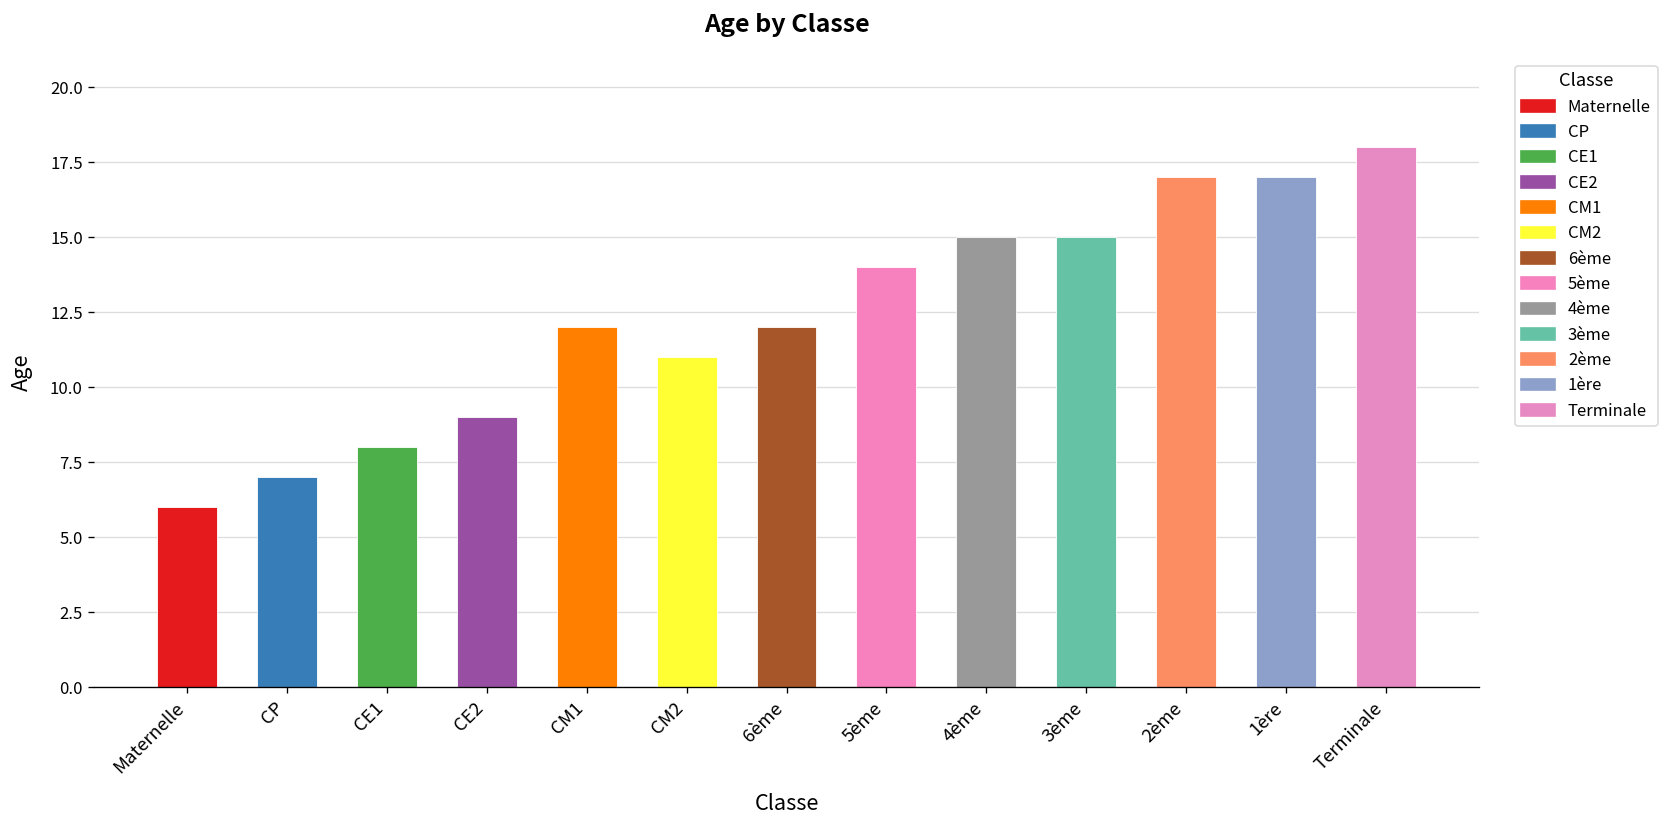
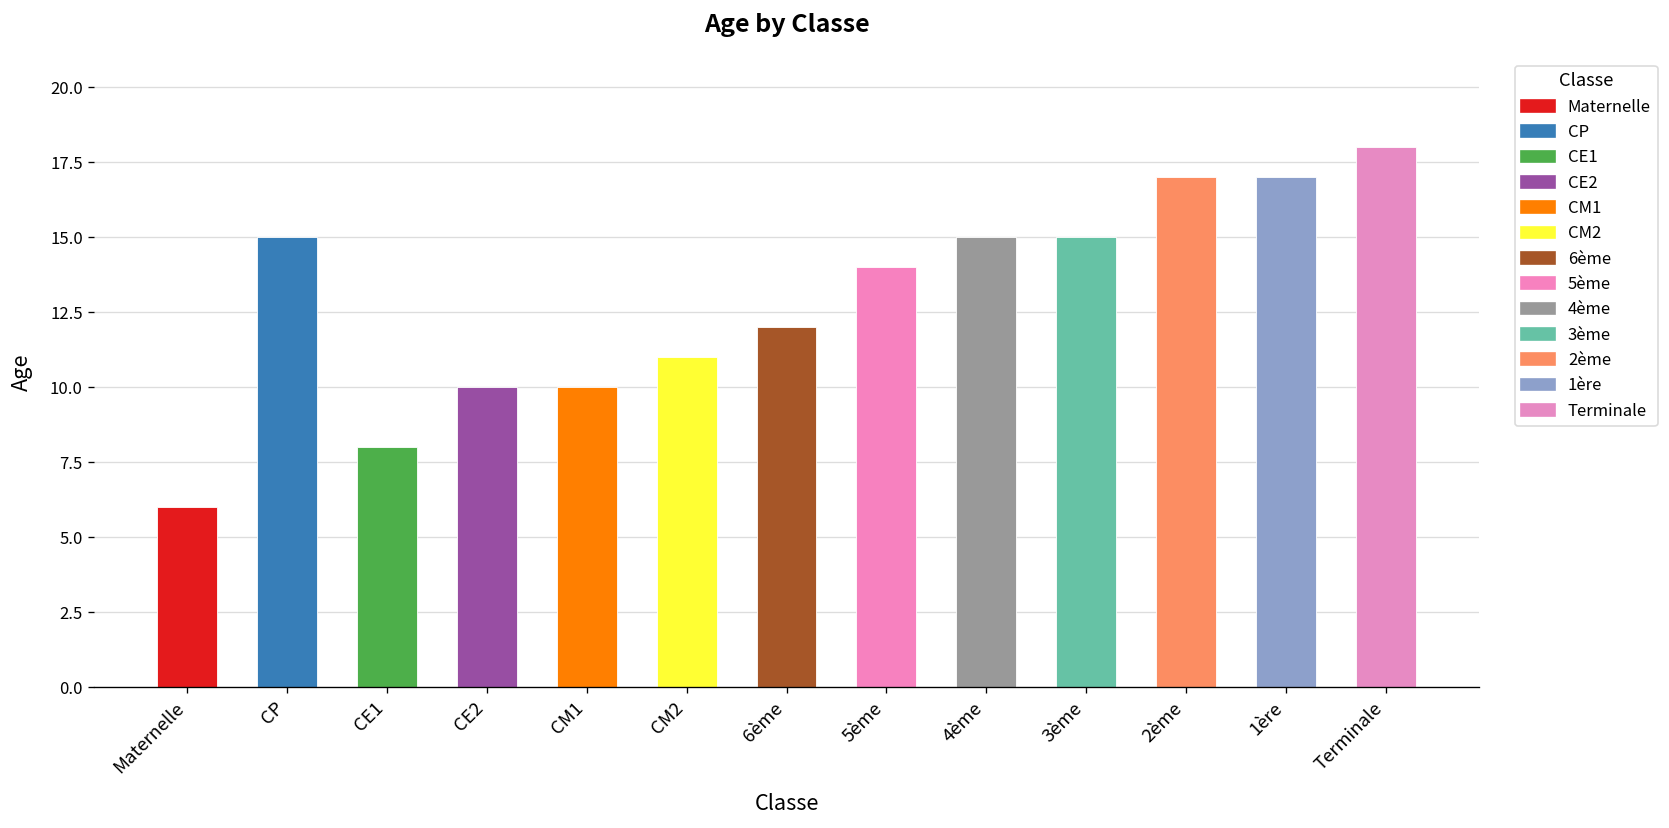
CP: 7 -> 15
CE2: 9 -> 10
CM1: 12 -> 10
